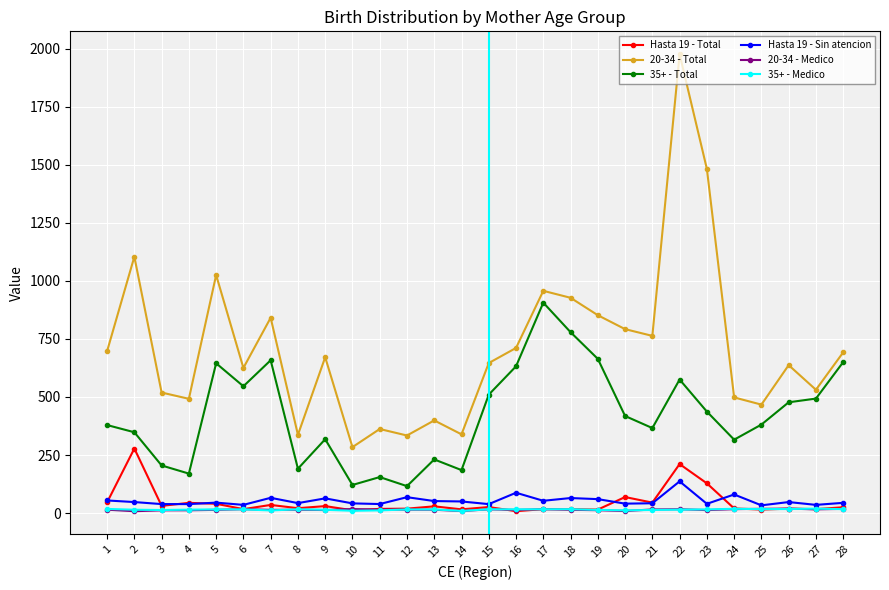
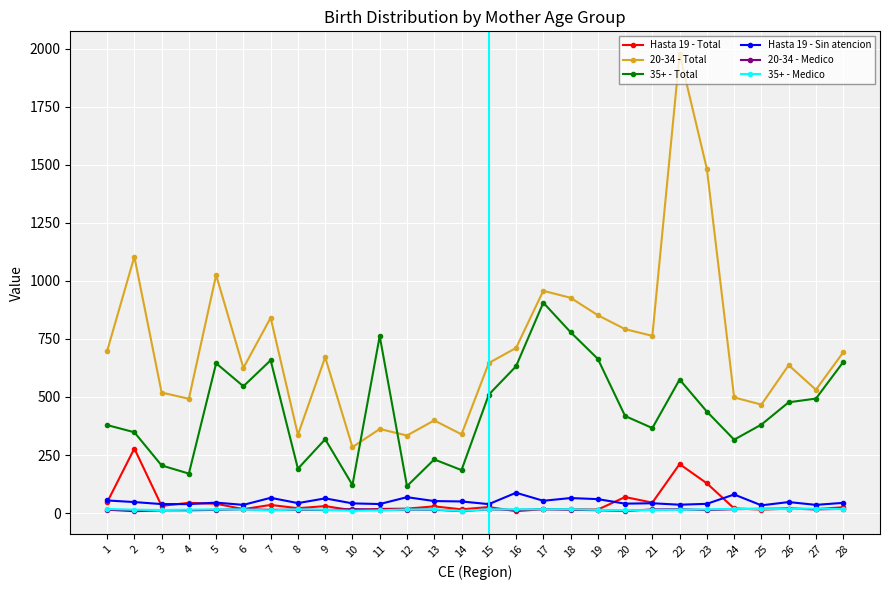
35+ - Total, 11: 160 -> 760
Hasta 19 - Sin atencion, 22: 140 -> 40
